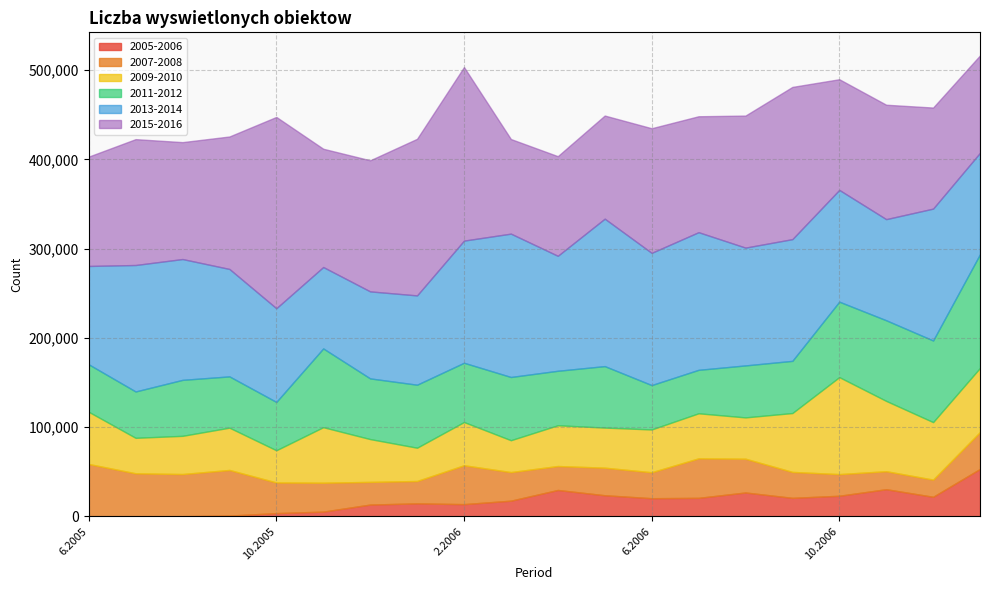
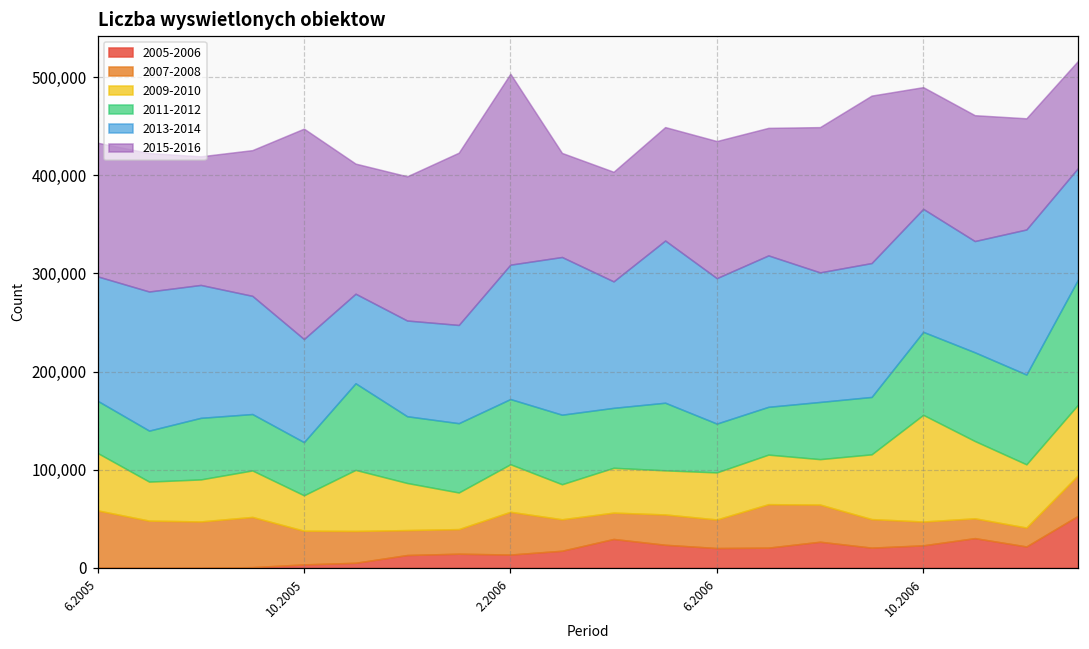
2013-2014, 6.2005: 110,000 -> 130,000
2015-2016, 6.2005: 120,000 -> 140,000
